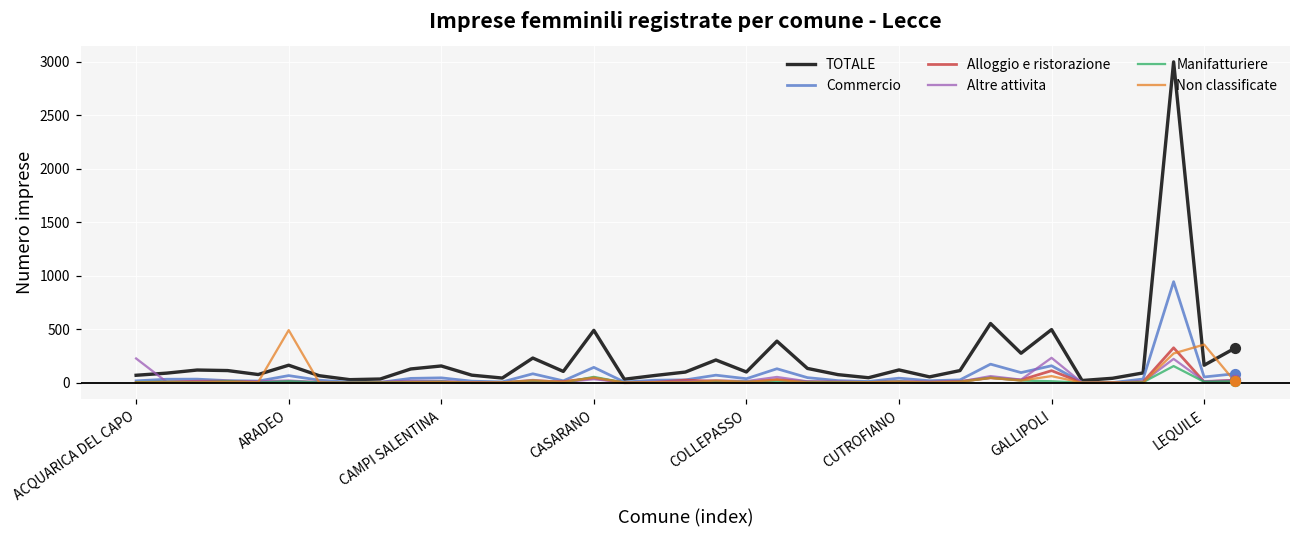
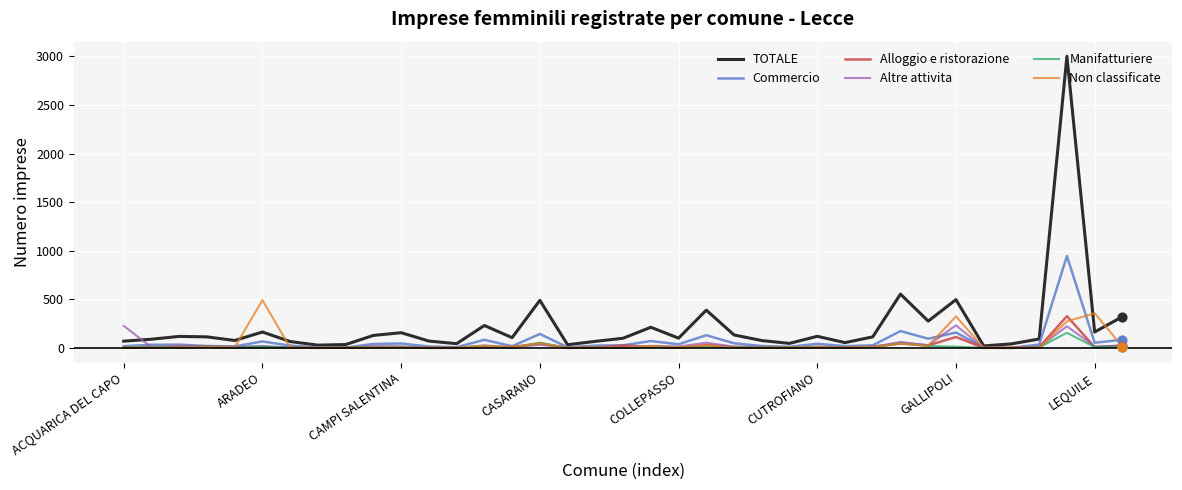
Non classificate, GALLIPOLI: 100 -> 300
